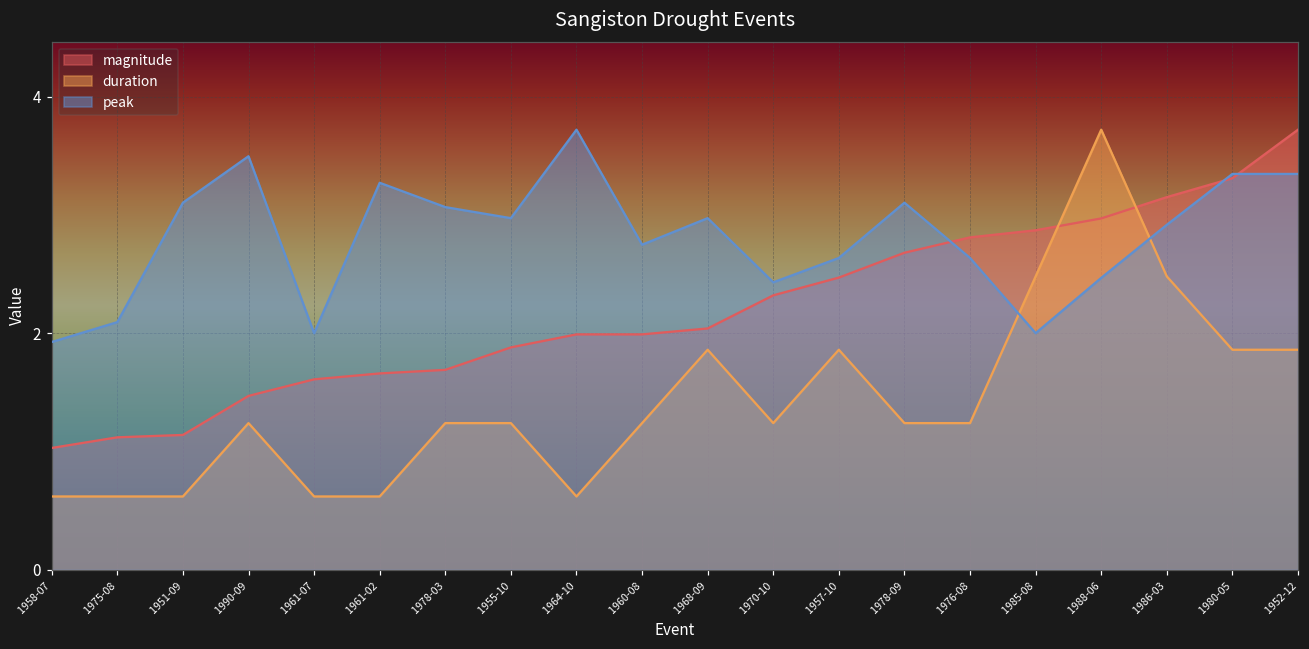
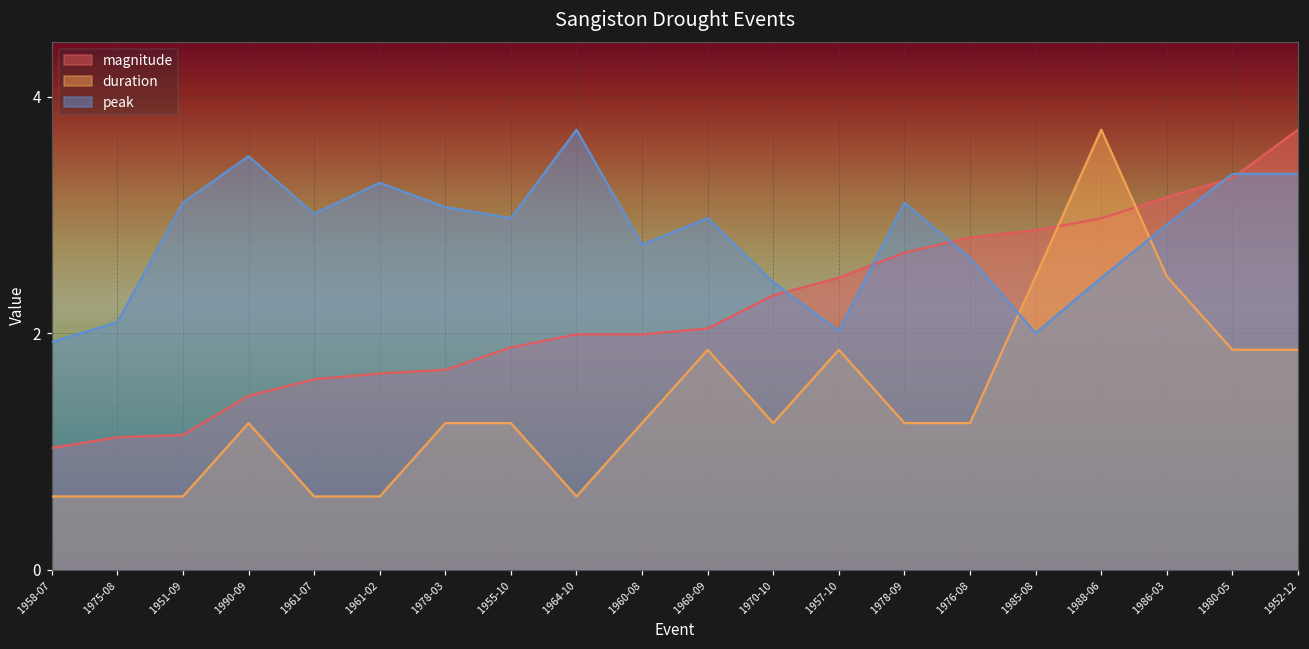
peak, 1961-07: 2.00 -> 3.01
peak, 1957-10: 2.64 -> 2.02
